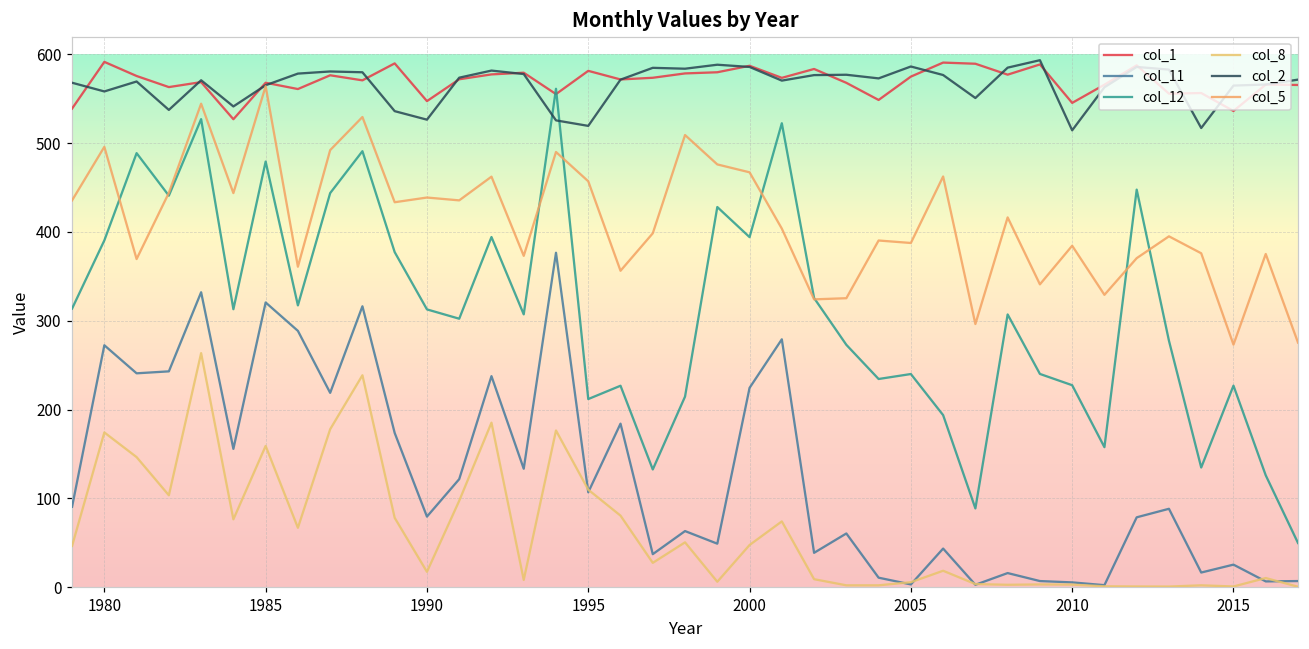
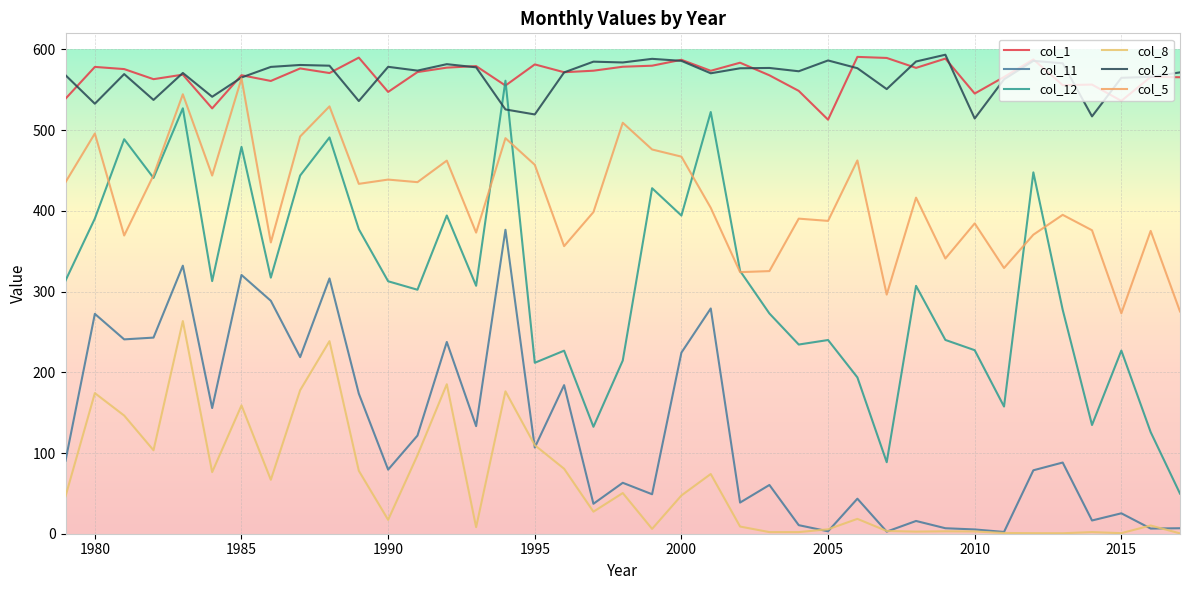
col_1, 1980: 590 -> 580
col_2, 1980: 560 -> 530
col_2, 1990: 530 -> 580
col_1, 2005: 580 -> 510
